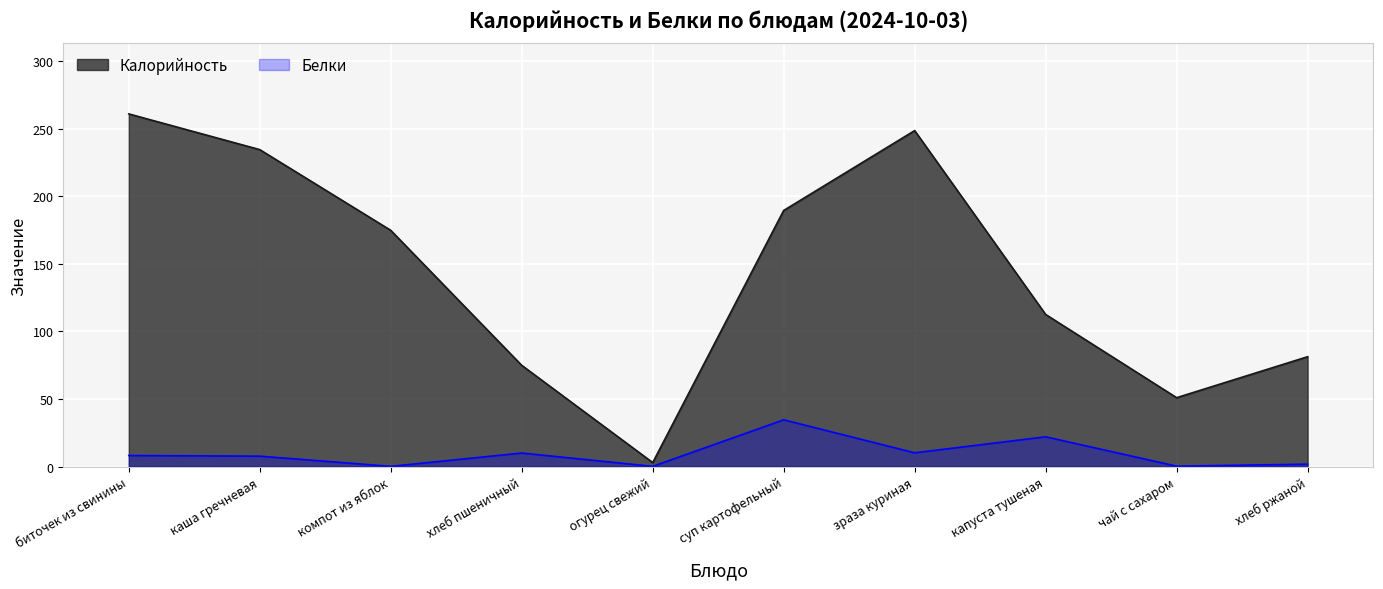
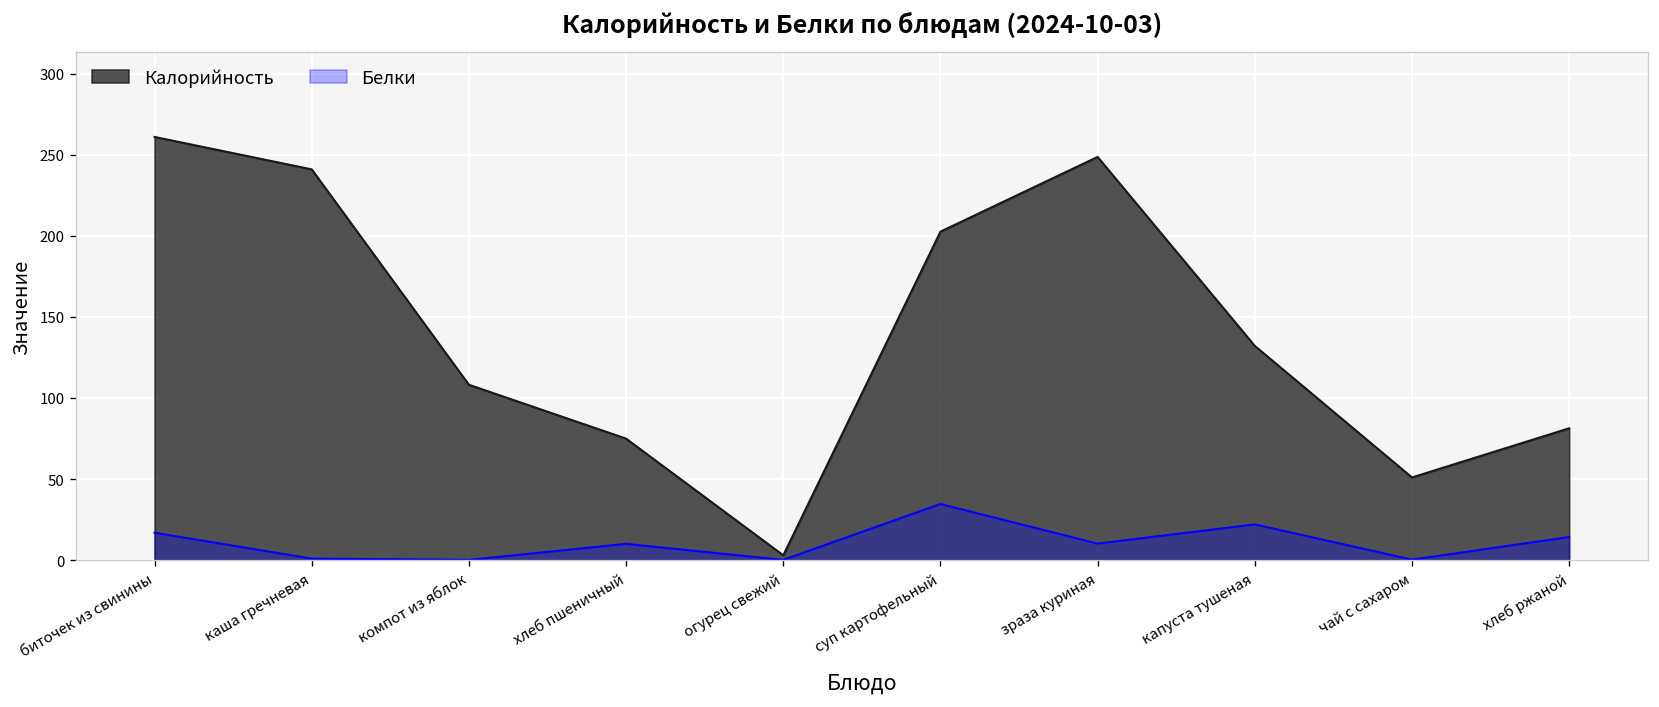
Белки, биточек из свинины: 8 -> 17
Калорийность, каша гречневая: 235 -> 241
Белки, каша гречневая: 8 -> 1
Калорийность, компот из яблок: 175 -> 108
Калорийность, суп картофельный: 190 -> 203
Калорийность, капуста тушеная: 113 -> 132
Белки, хлеб ржаной: 2 -> 14
